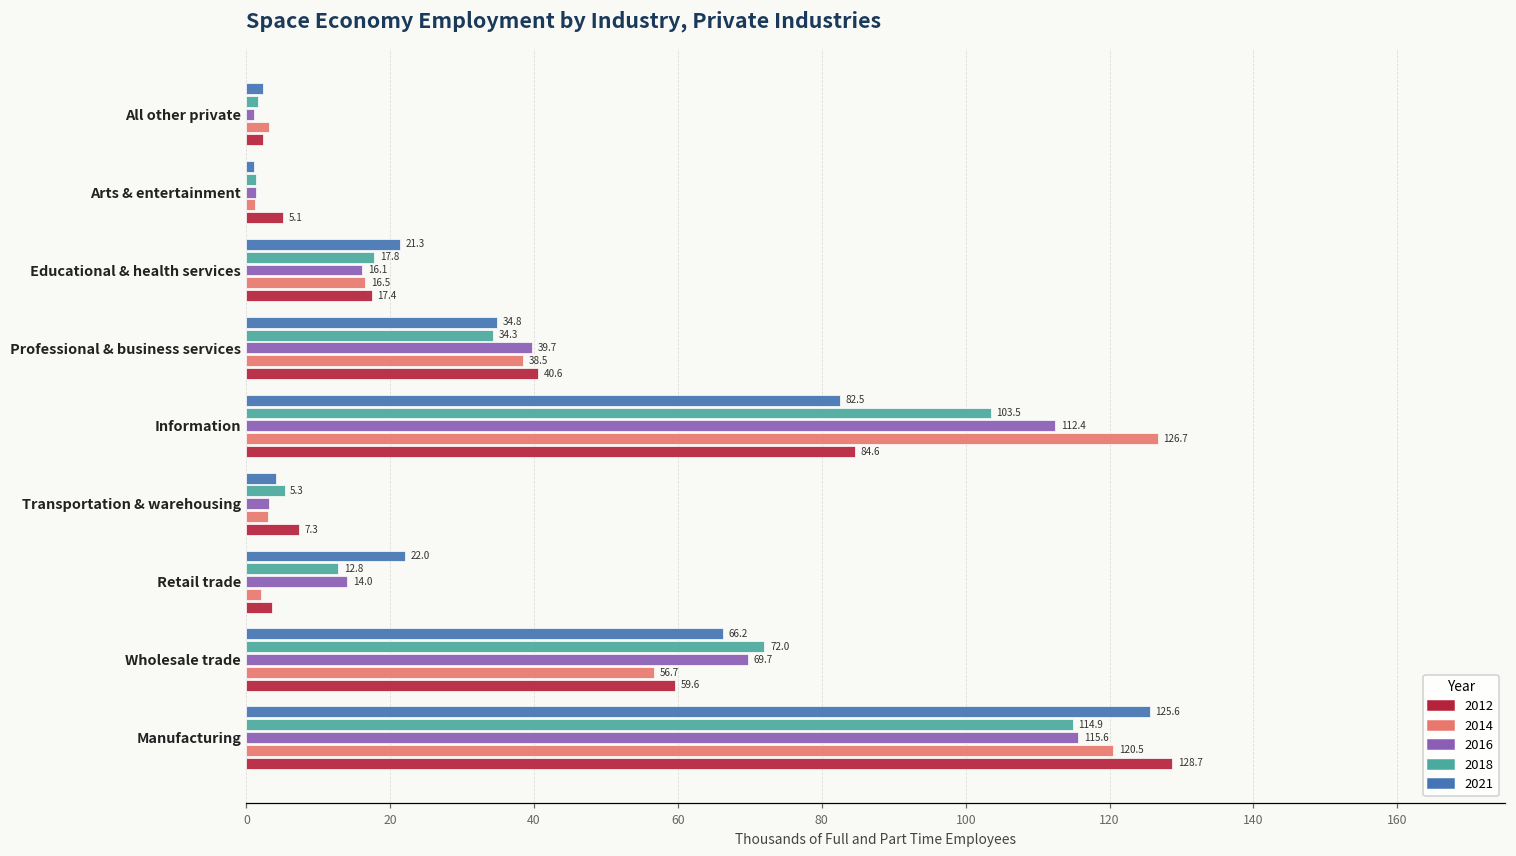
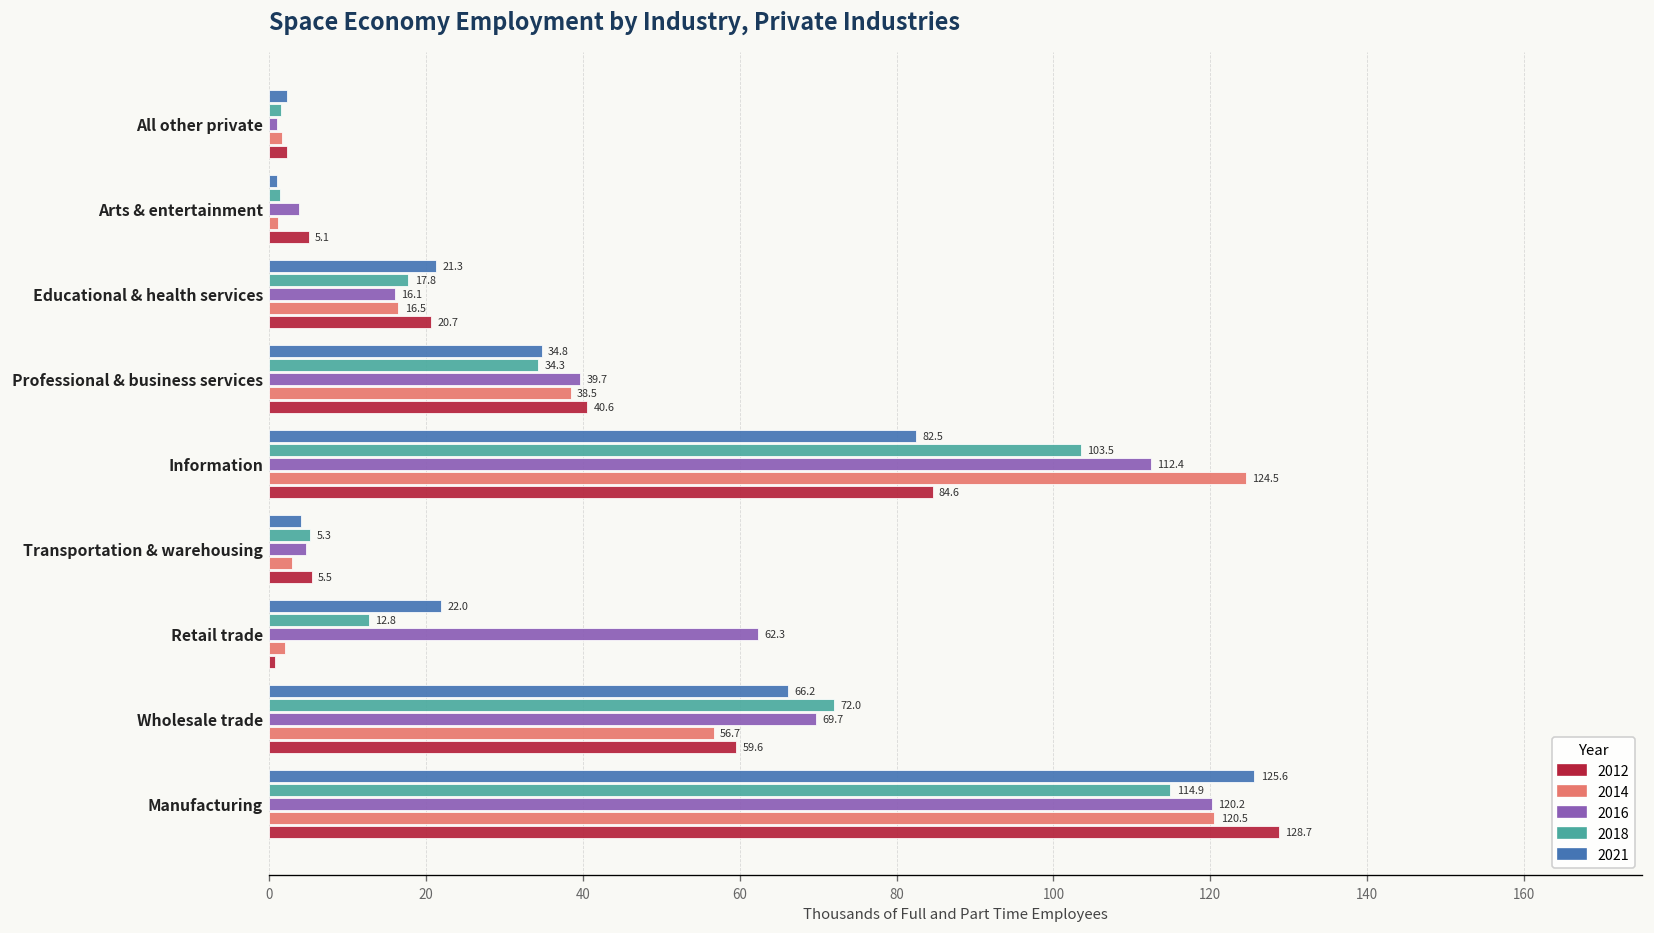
2014, All other private: 3 -> 2
2016, Arts & entertainment: 1 -> 4
2012, Educational & health services: 17.4 -> 20.7
2014, Information: 126.7 -> 124.5
2016, Transportation & warehousing: 3 -> 5
2012, Transportation & warehousing: 7.3 -> 5.5
2016, Retail trade: 14.0 -> 62.3
2012, Retail trade: 4 -> 1
2016, Manufacturing: 115.6 -> 120.2
